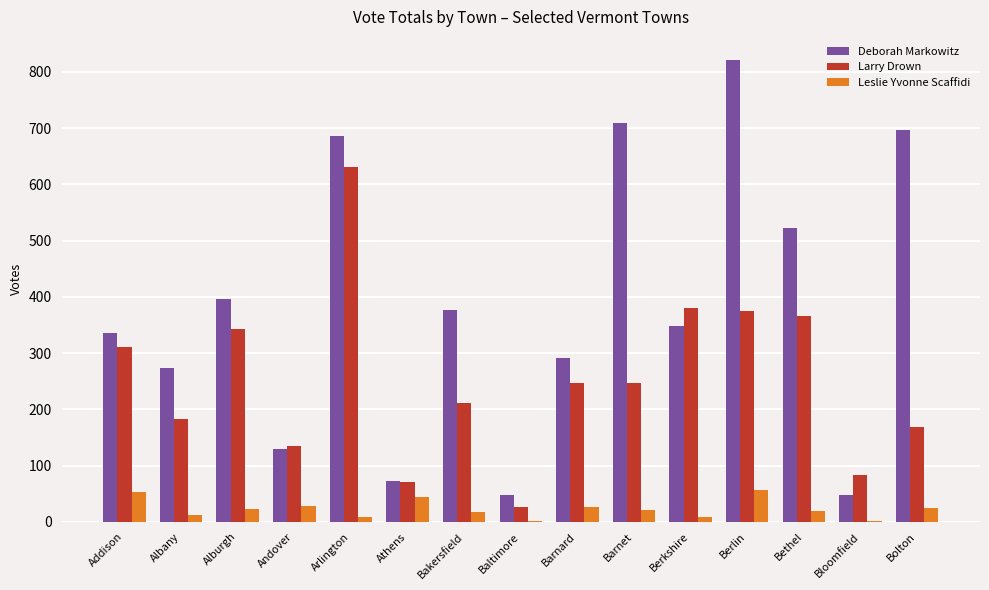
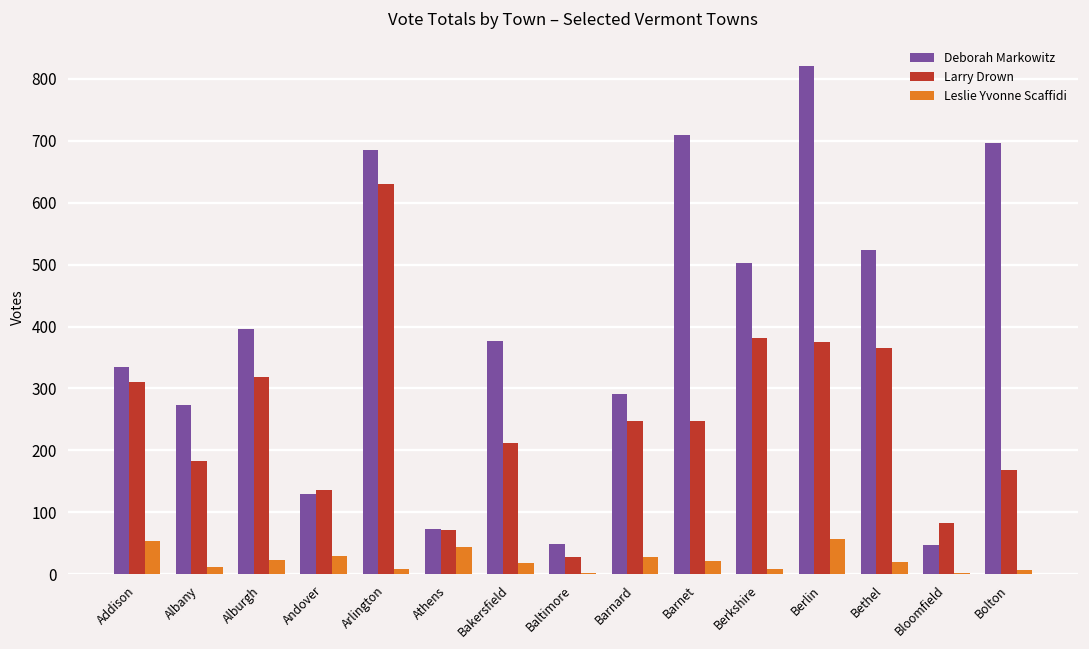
Larry Drown, Alburgh: 340 -> 320
Deborah Markowitz, Berkshire: 350 -> 500
Leslie Yvonne Scaffidi, Bolton: 30 -> 10
